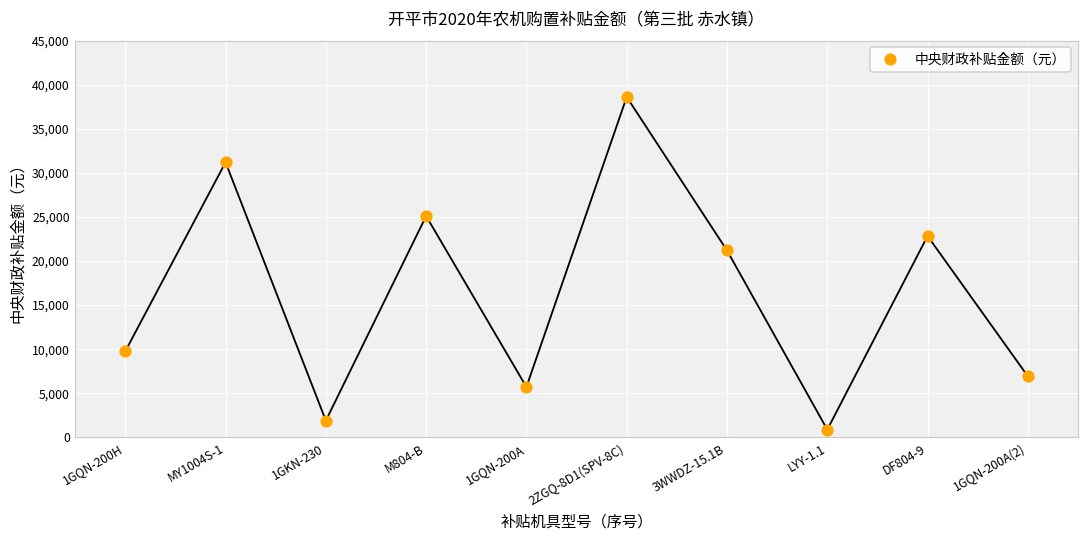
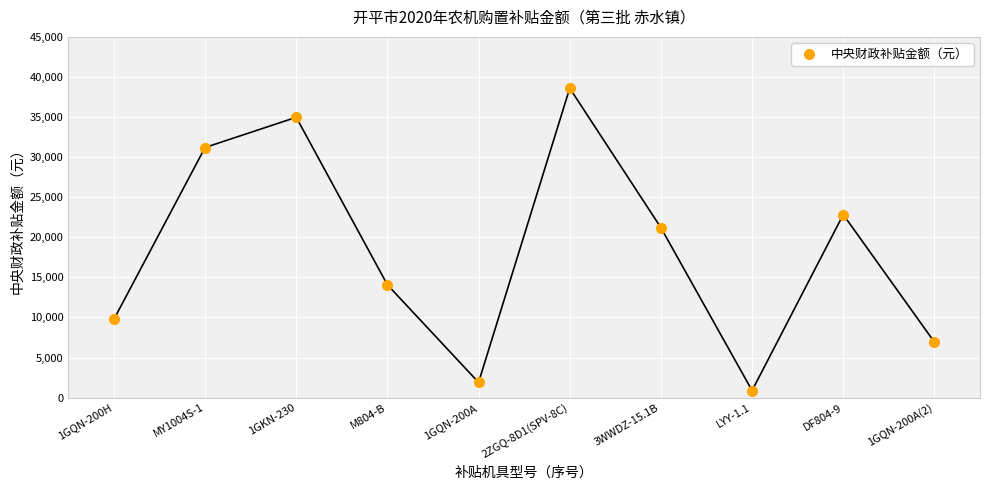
1GKN-230: 2,000 -> 35,000
M804-B: 25,000 -> 14,000
1GQN-200A: 6,000 -> 2,000
